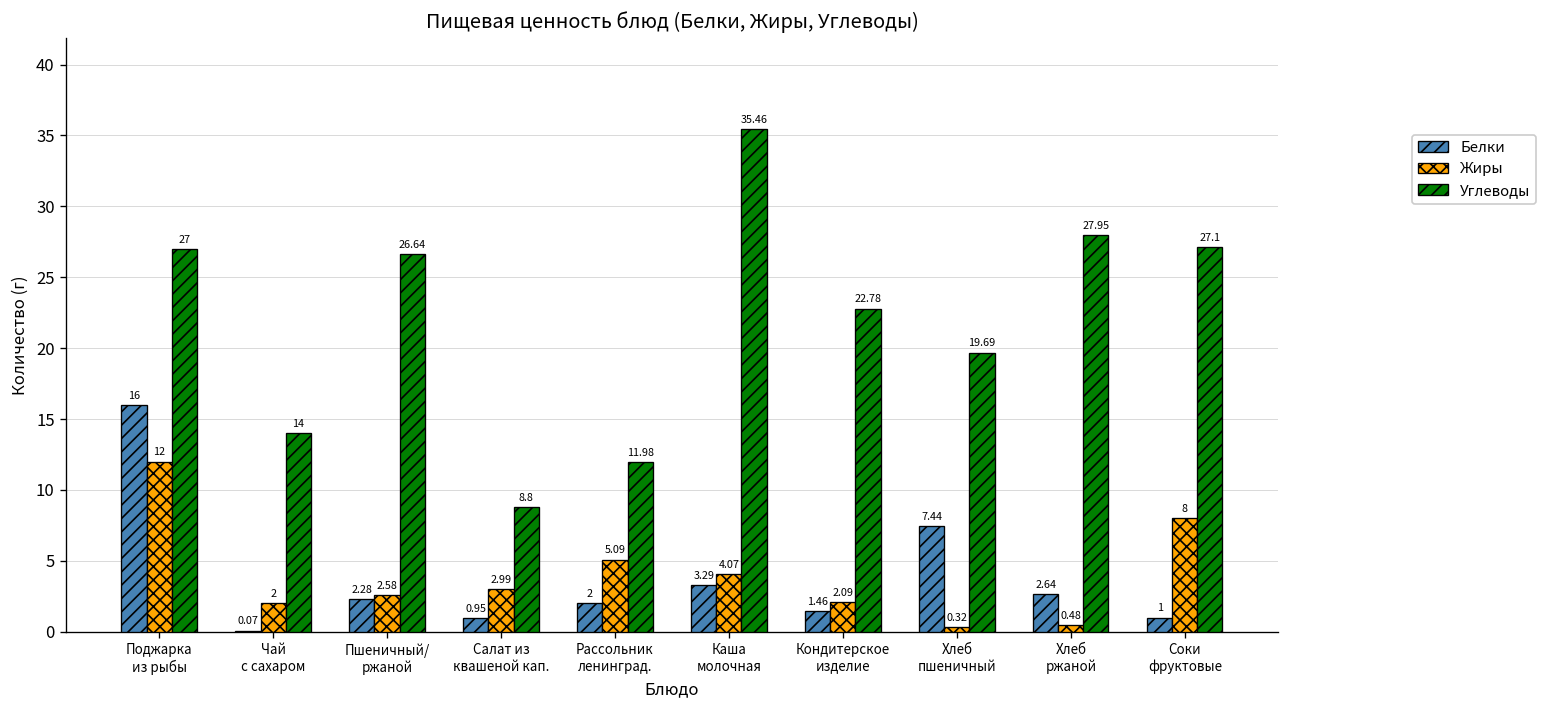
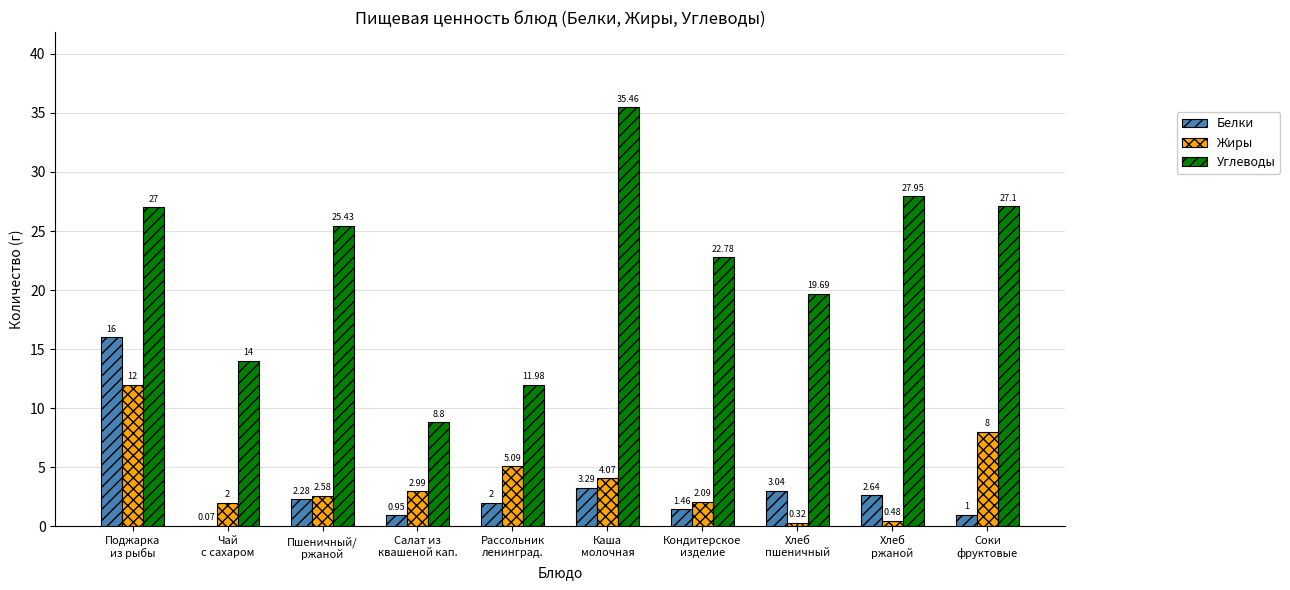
Углеводы, Пшеничный/ ржаной: 26.64 -> 25.43
Белки, Хлеб пшеничный: 7.44 -> 3.04
